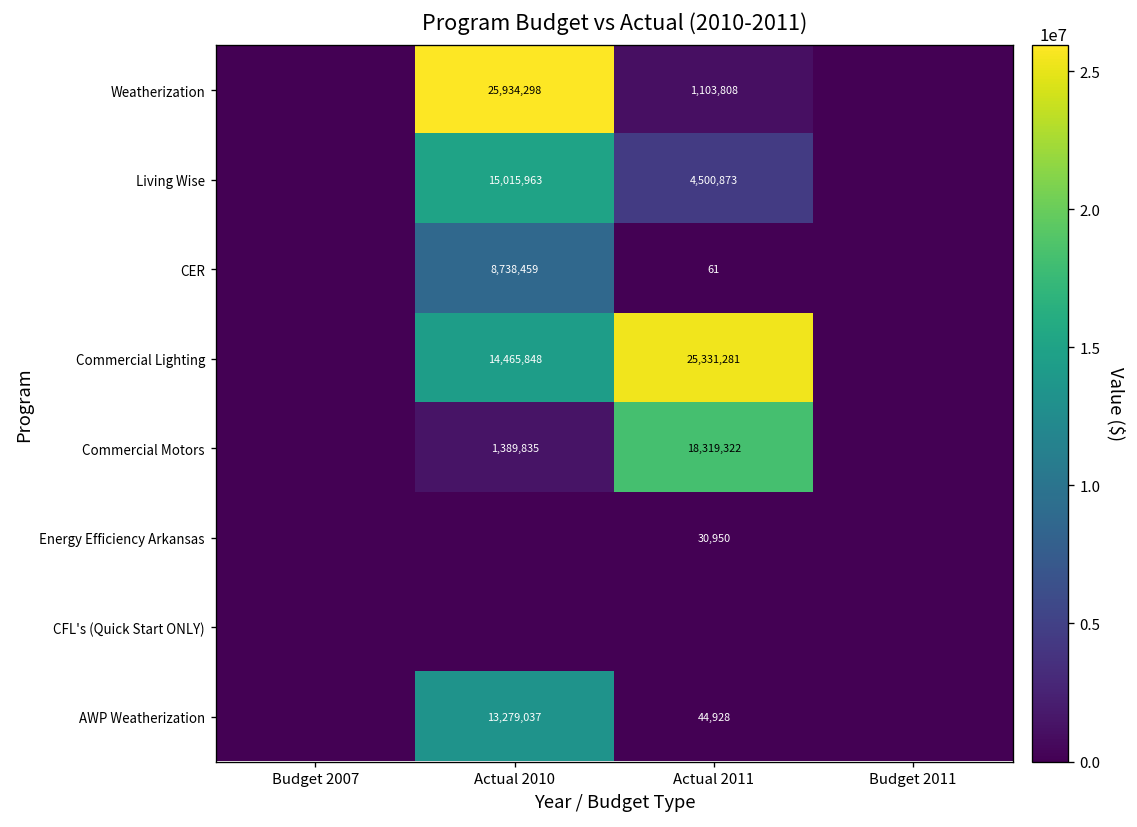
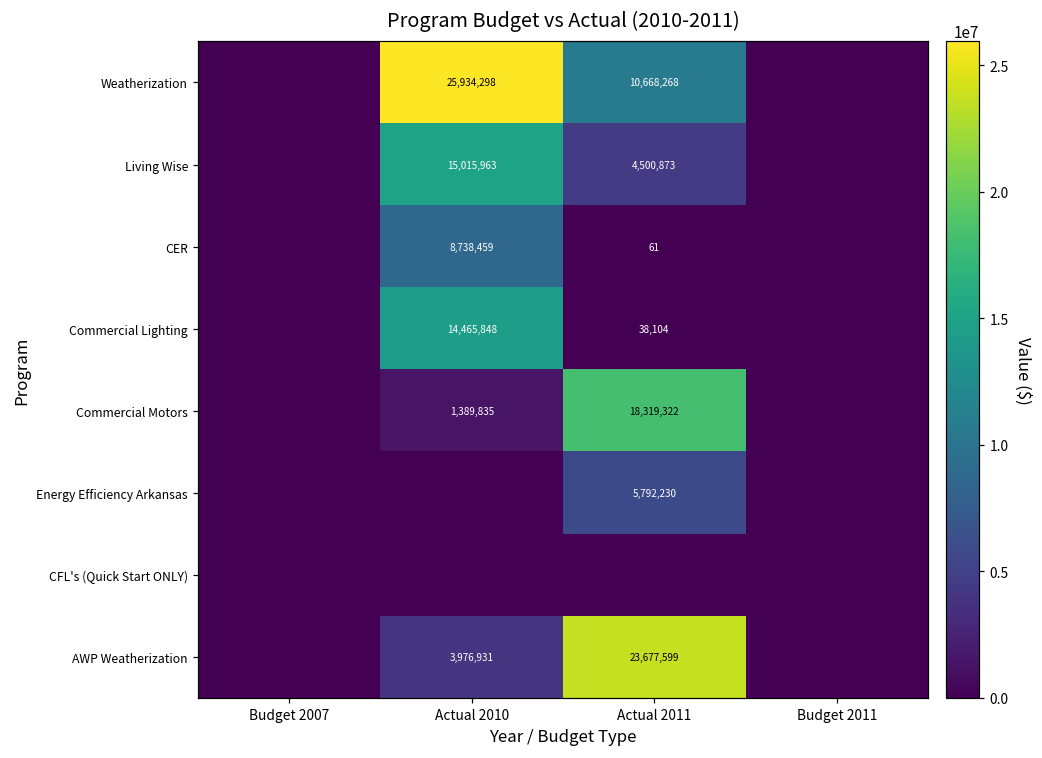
Weatherization, Actual 2011: 1,103,808 -> 10,668,268
Commercial Lighting, Actual 2011: 25,331,281 -> 38,104
Energy Efficiency Arkansas, Actual 2011: 30,950 -> 5,792,230
AWP Weatherization, Actual 2010: 13,279,037 -> 3,976,931
AWP Weatherization, Actual 2011: 44,928 -> 23,677,599
